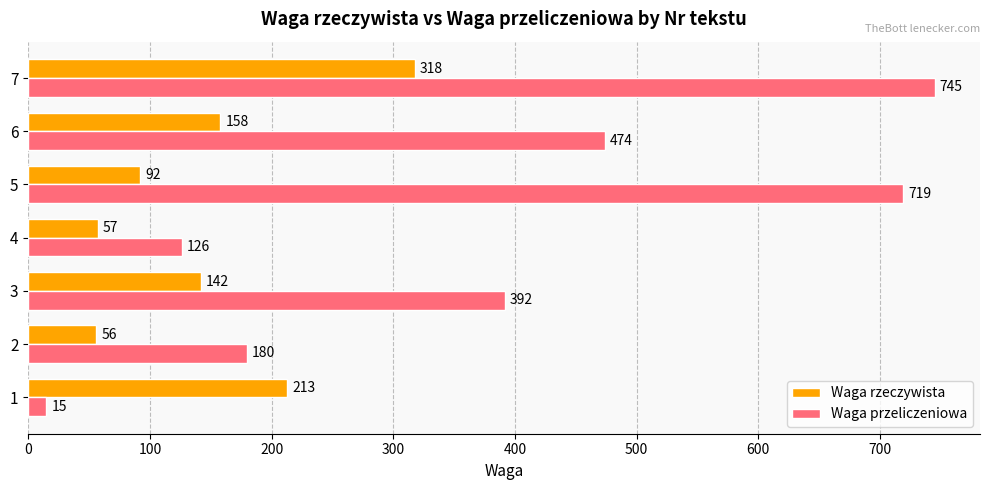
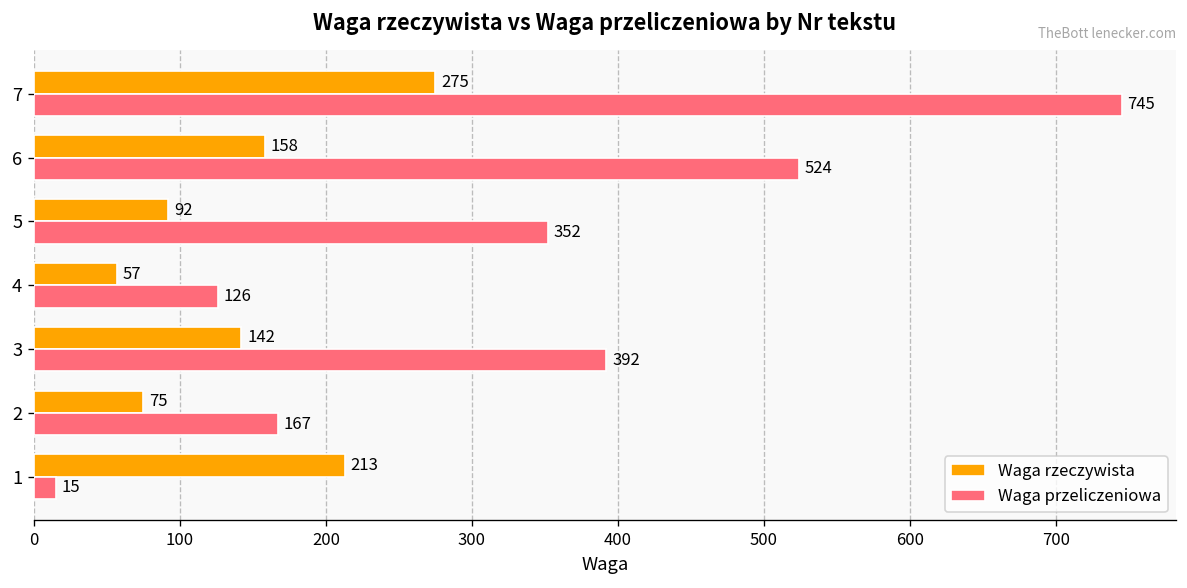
Waga rzeczywista, 7: 318 -> 275
Waga przeliczeniowa, 6: 474 -> 524
Waga przeliczeniowa, 5: 719 -> 352
Waga rzeczywista, 2: 56 -> 75
Waga przeliczeniowa, 2: 180 -> 167
